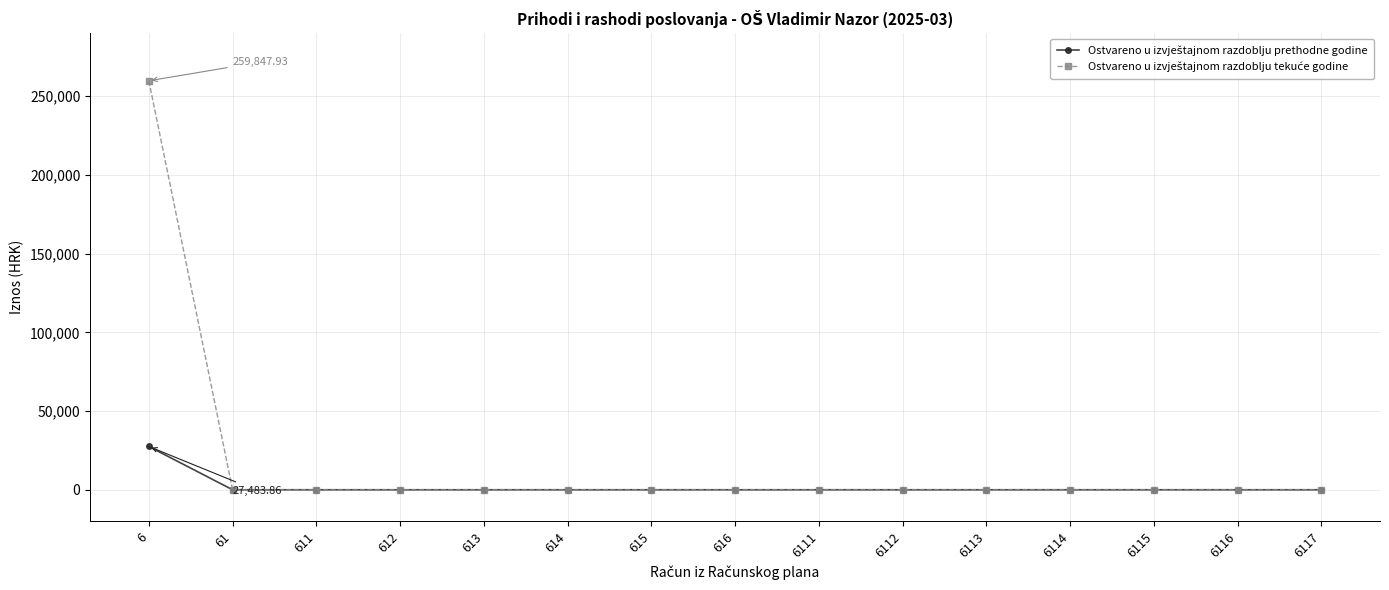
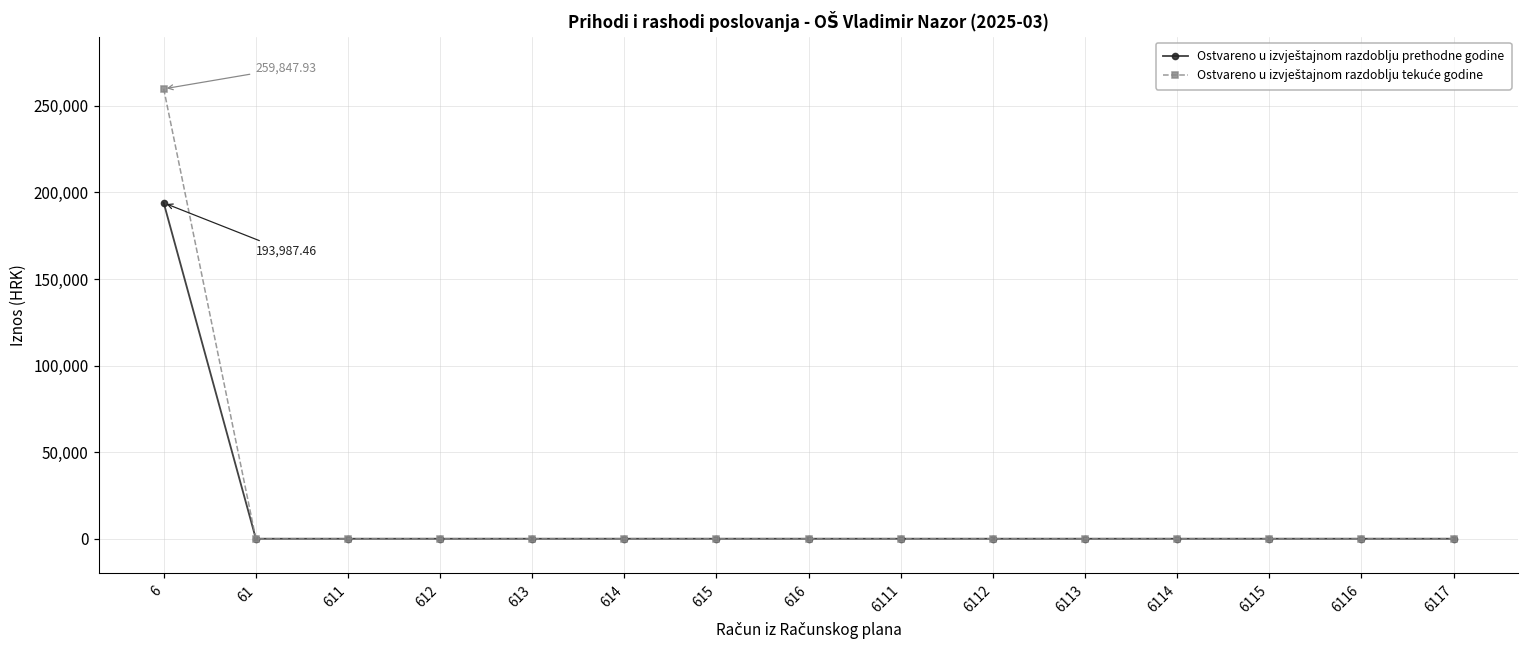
Ostvareno u izvještajnom razdoblju prethodne godine, 6: 27,483.86 -> 193,987.46
